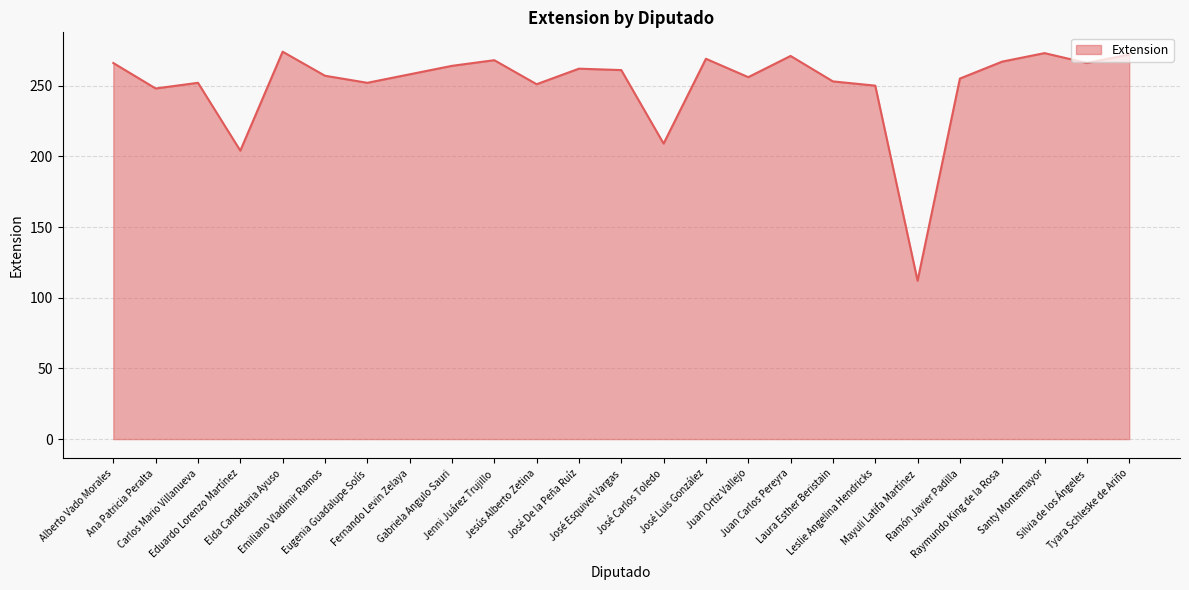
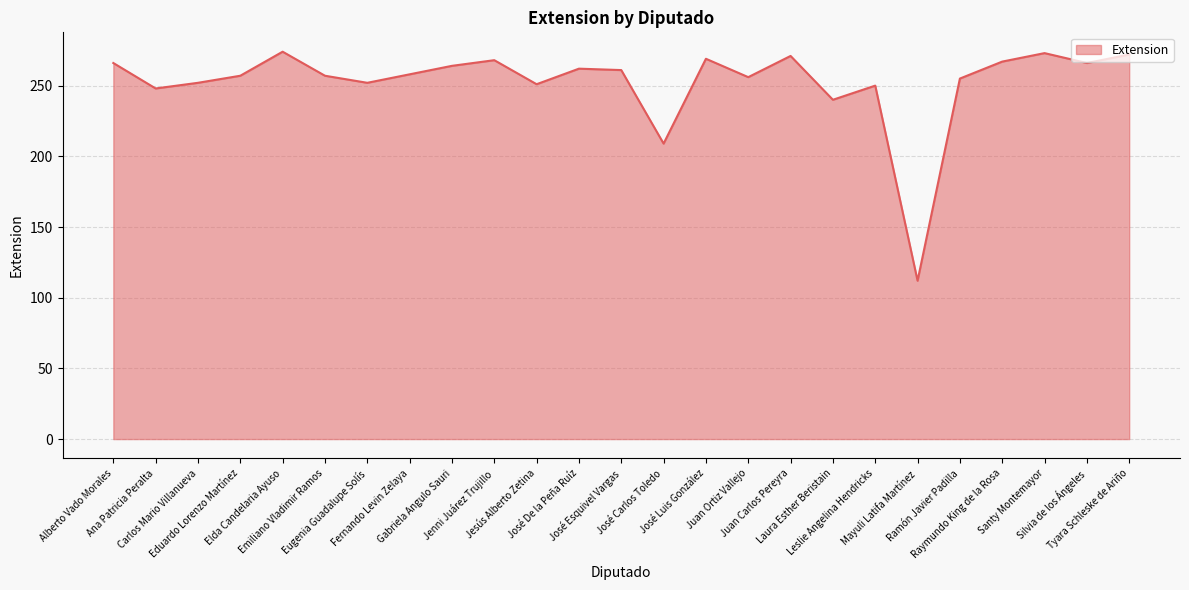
Eduardo Lorenzo Martínez: 204 -> 257
Laura Esther Beristain: 253 -> 240
